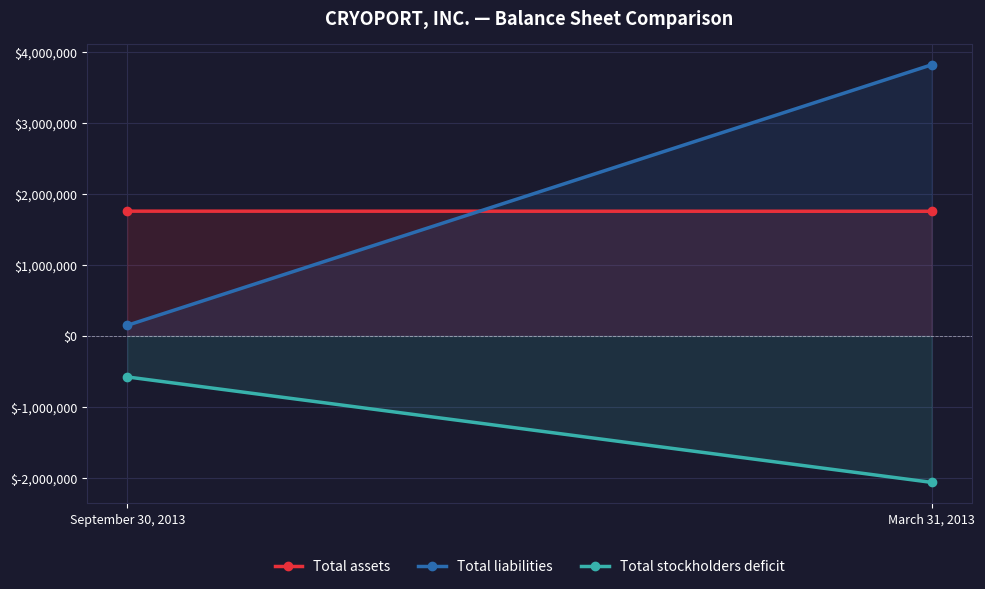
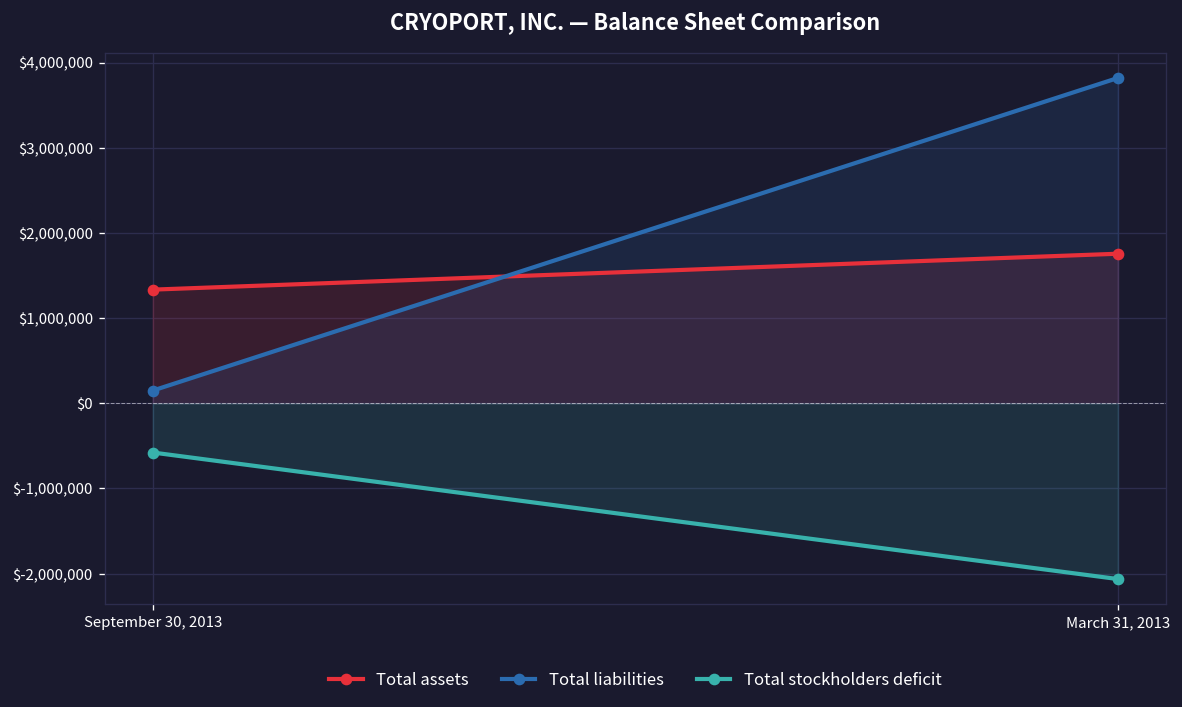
Total assets, September 30, 2013: $1,800,000 -> $1,300,000
